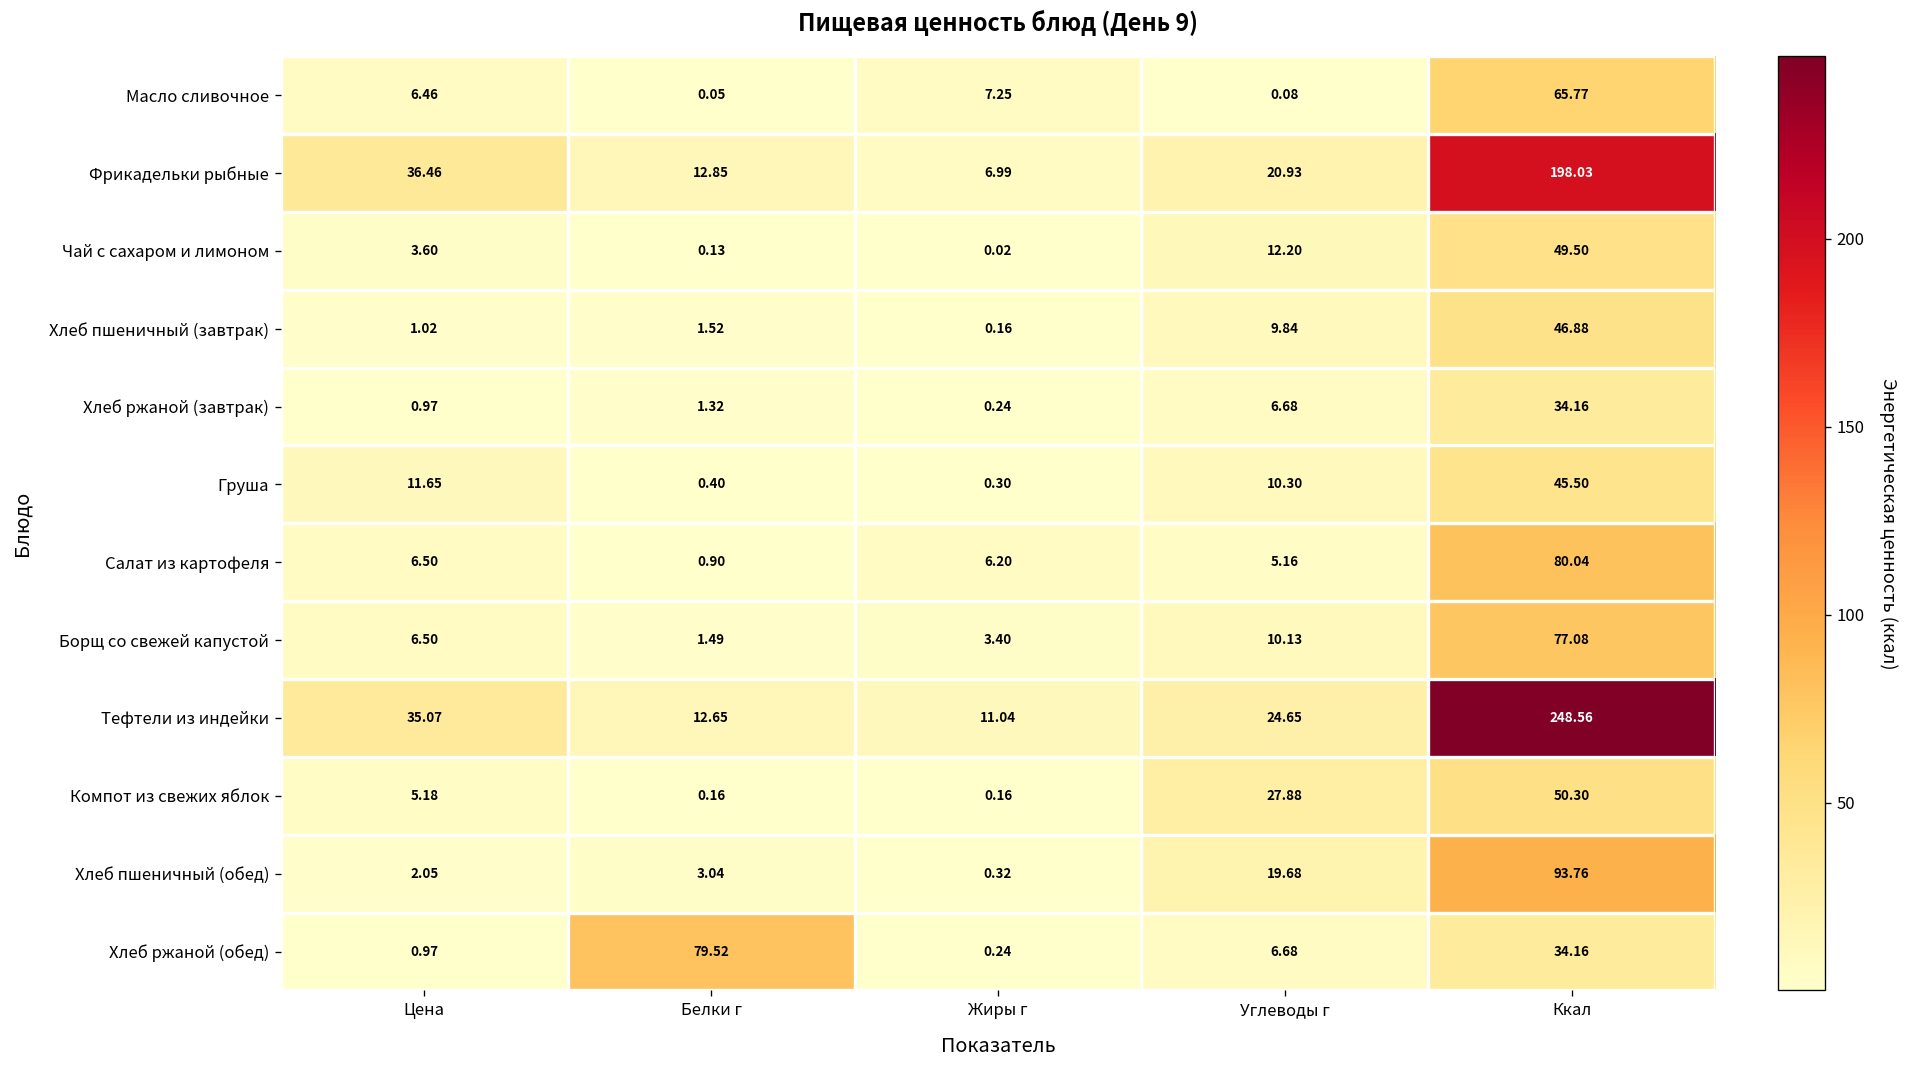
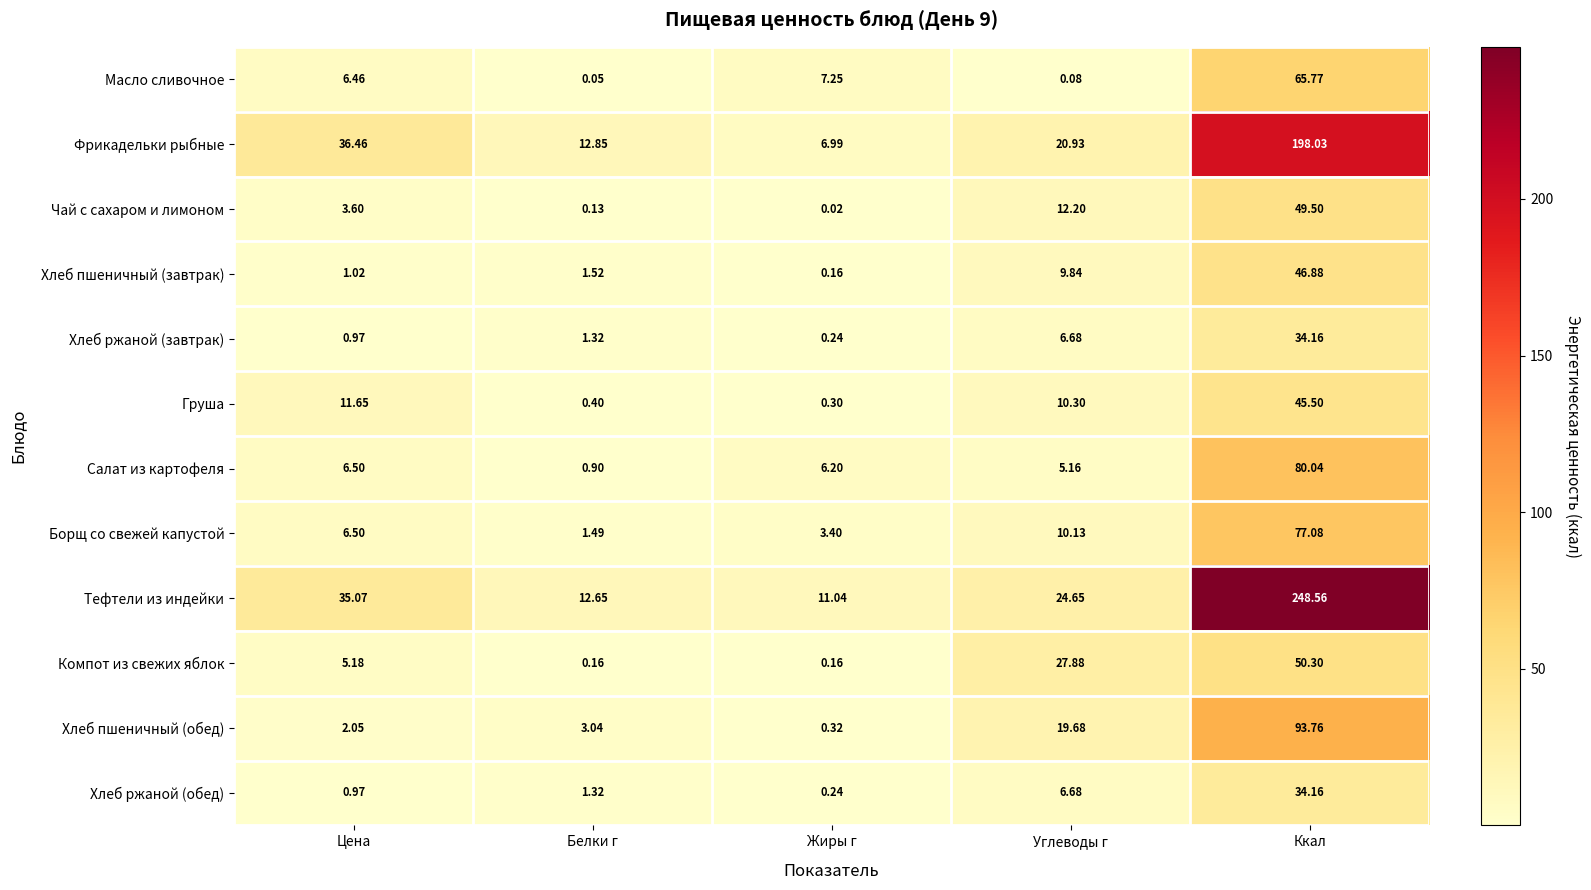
Хлеб ржаной (обед), Белки г: 79.52 -> 1.32
